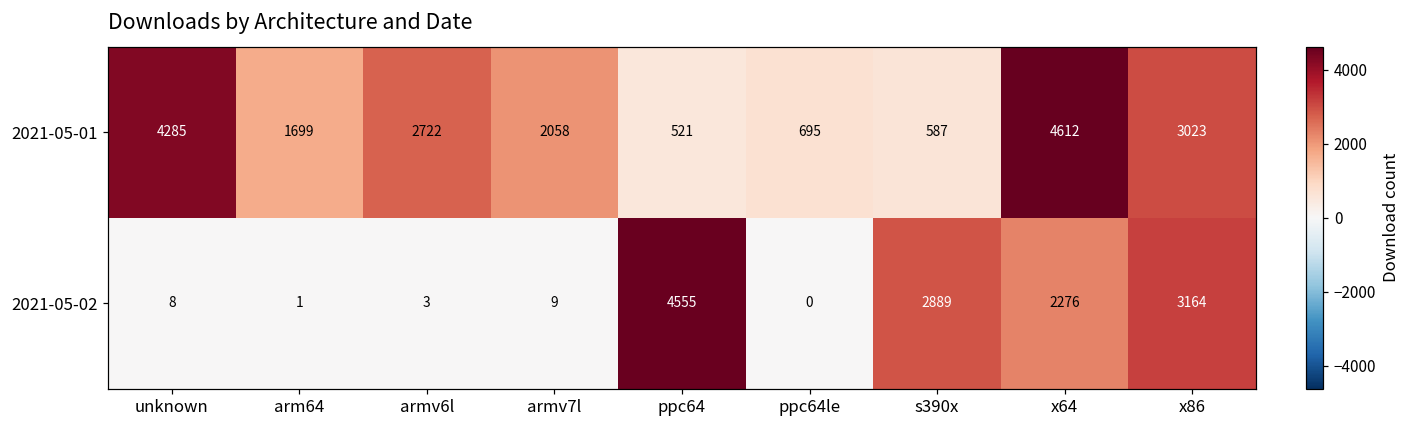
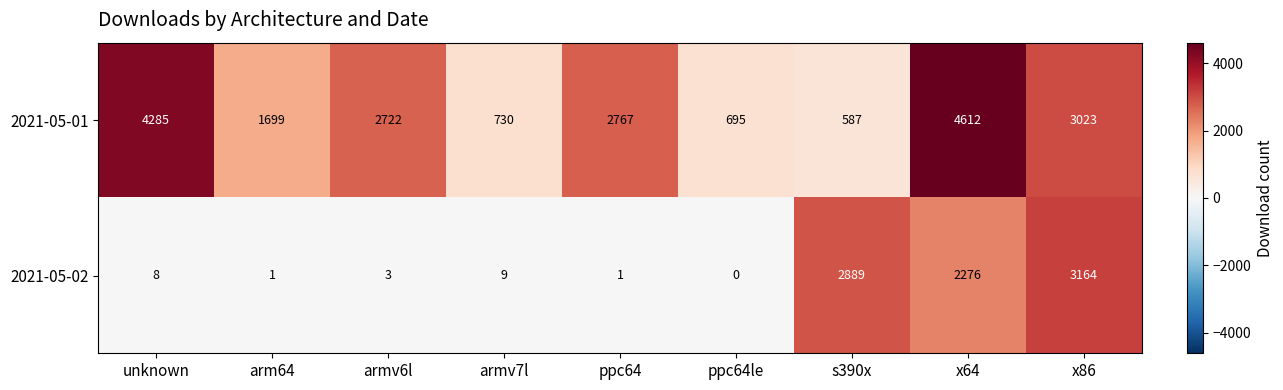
2021-05-01, armv7l: 2058 -> 730
2021-05-01, ppc64: 521 -> 2767
2021-05-02, ppc64: 4555 -> 1
